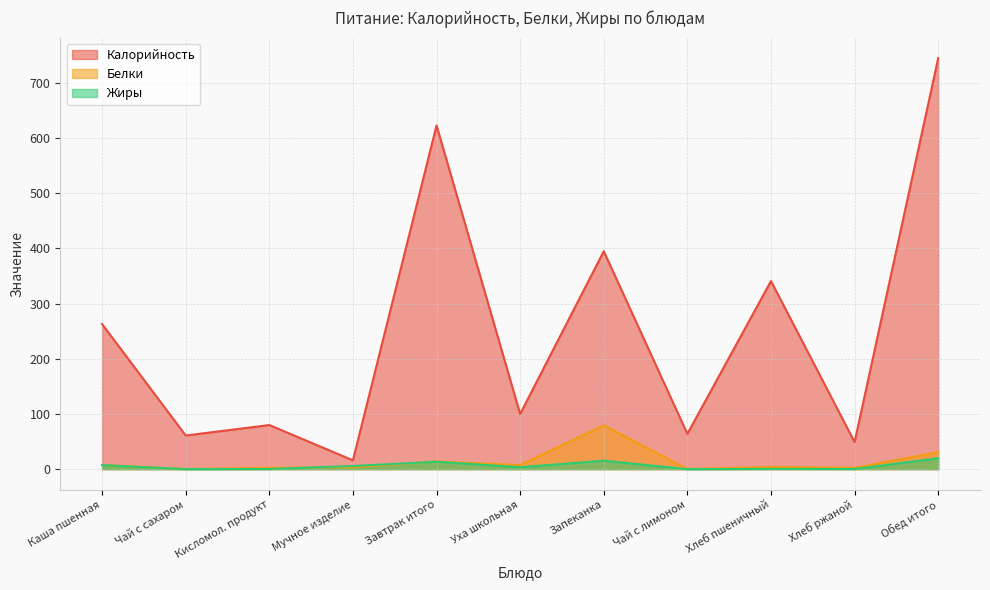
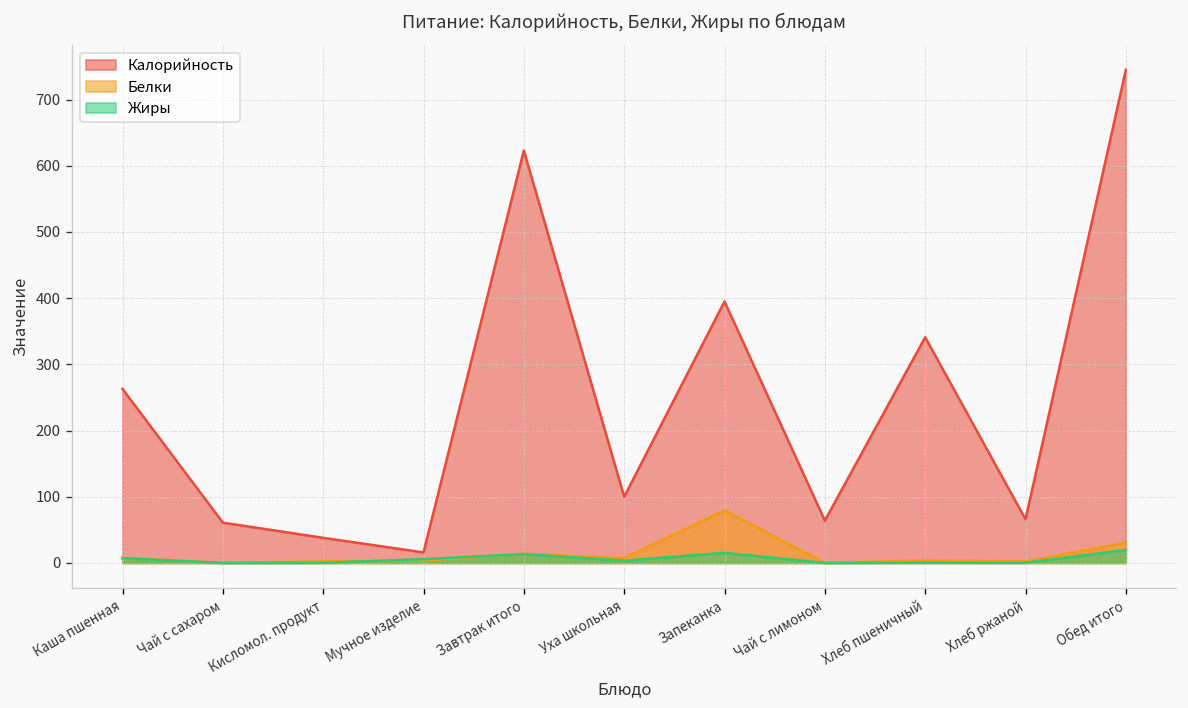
Калорийность, Кисломол. продукт: 80 -> 40
Калорийность, Хлеб ржаной: 50 -> 70
